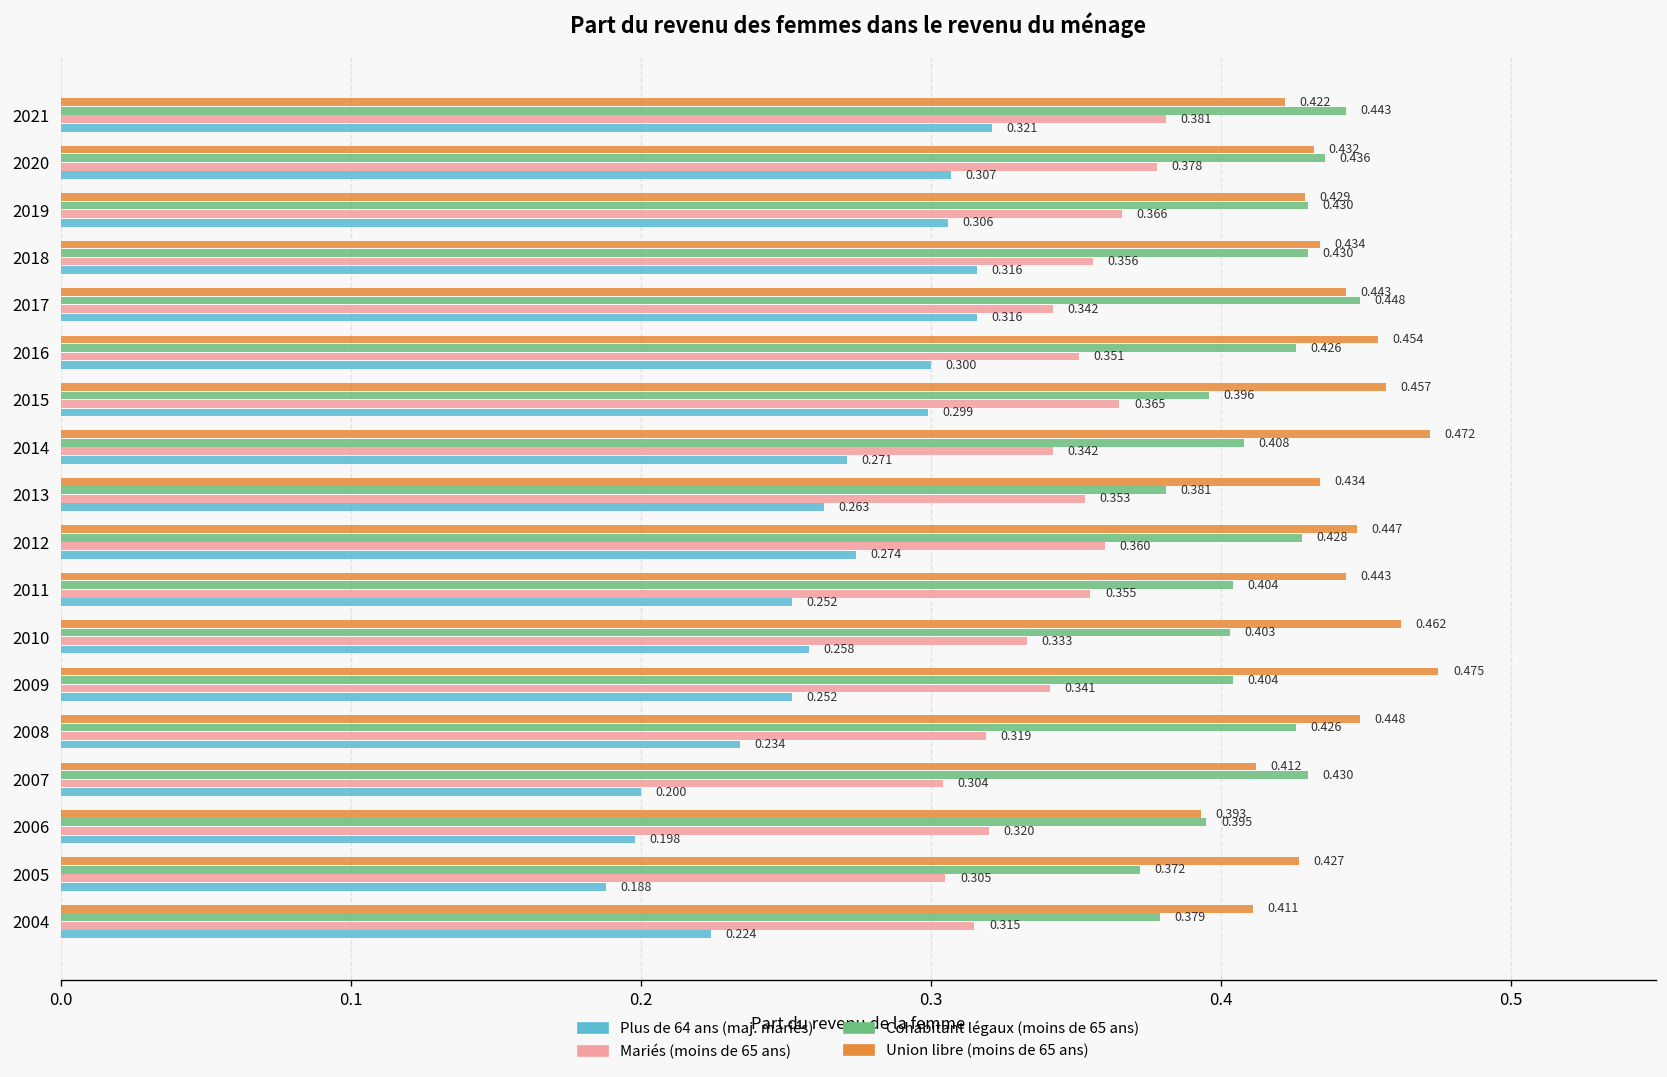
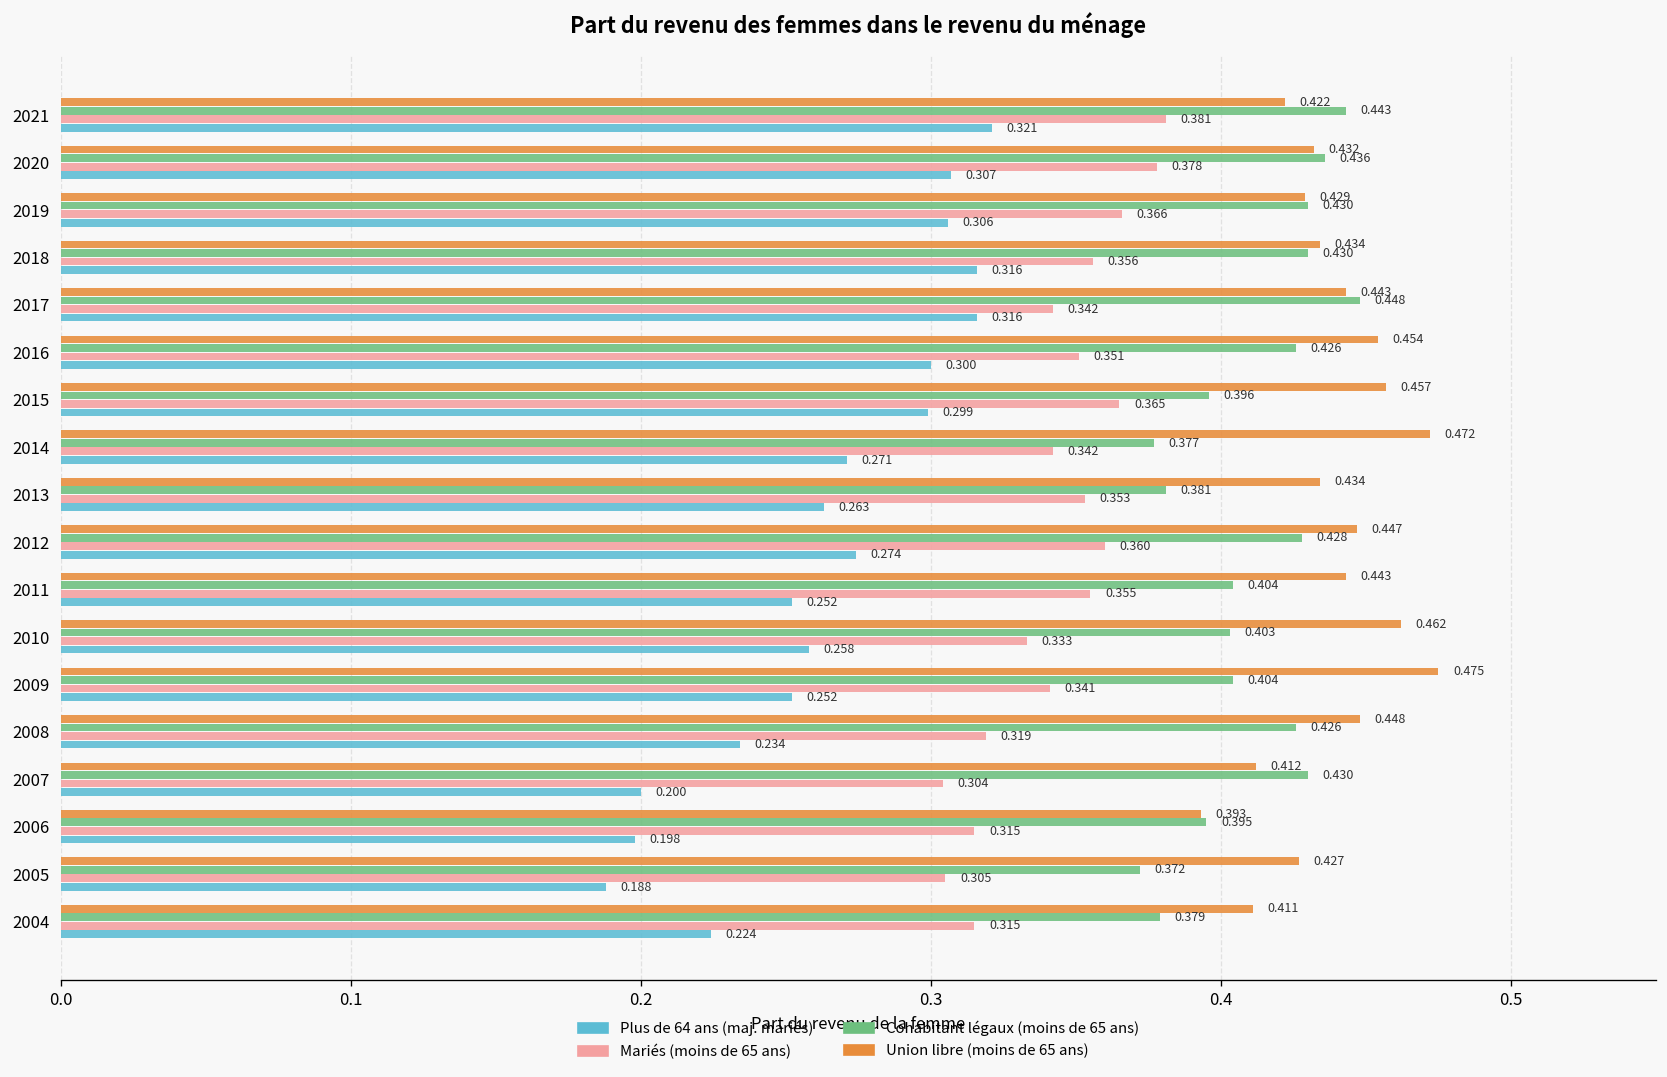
Cohabitant légaux (moins de 65 ans), 2014: 0.408 -> 0.377
Mariés (moins de 65 ans), 2006: 0.320 -> 0.315
